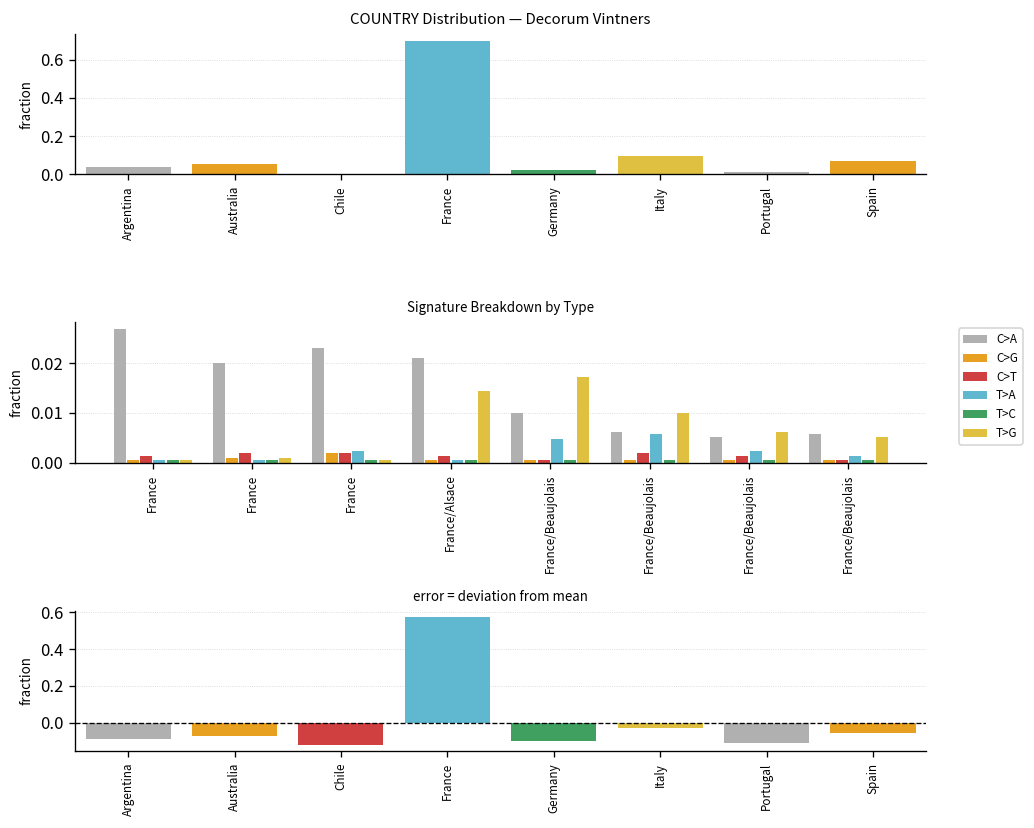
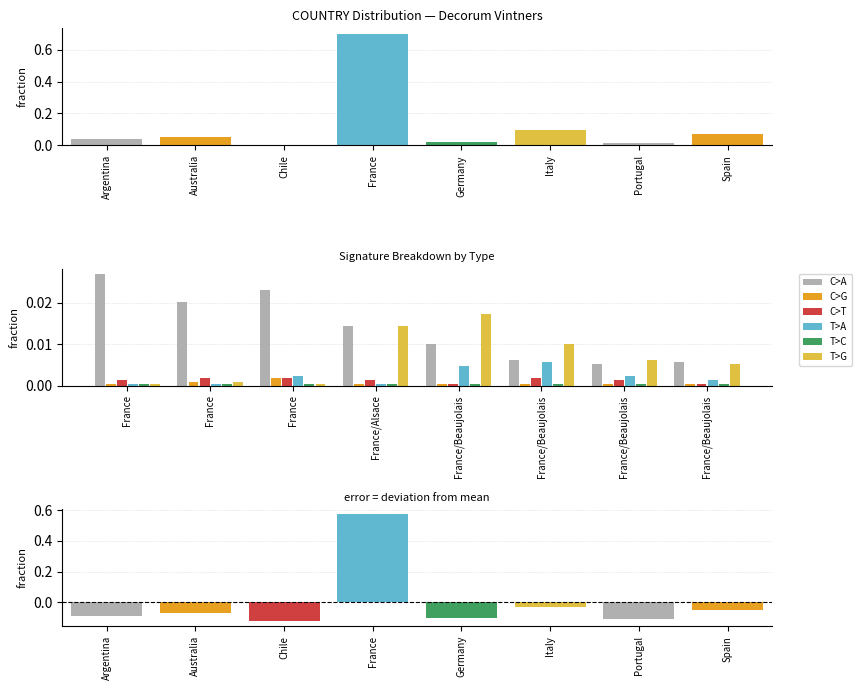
Signature Breakdown by Type, C>A, France/Alsace: 0.021 -> 0.014
